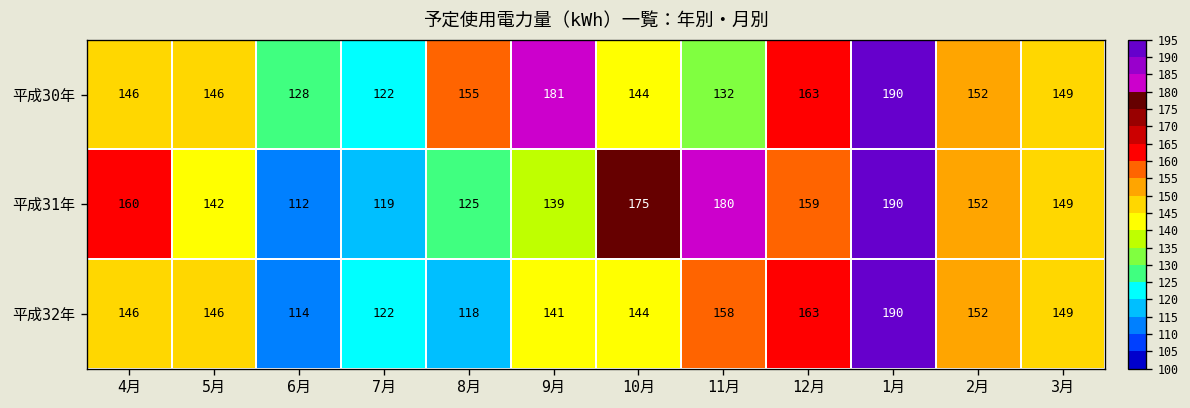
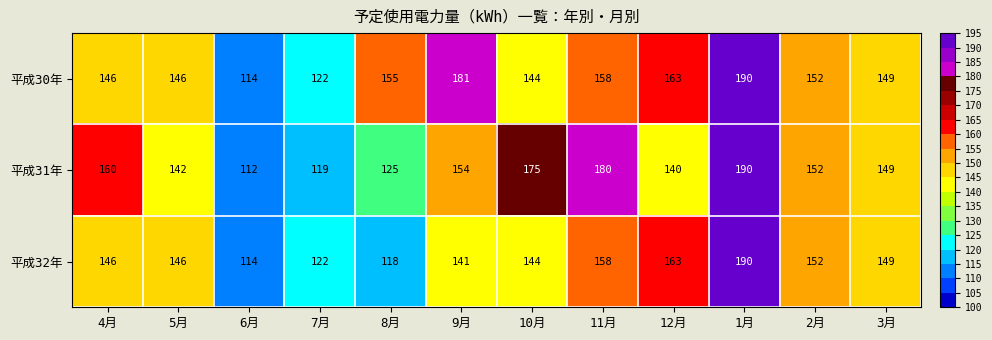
平成30年, 6月: 128 -> 114
平成30年, 11月: 132 -> 158
平成31年, 9月: 139 -> 154
平成31年, 12月: 159 -> 140
